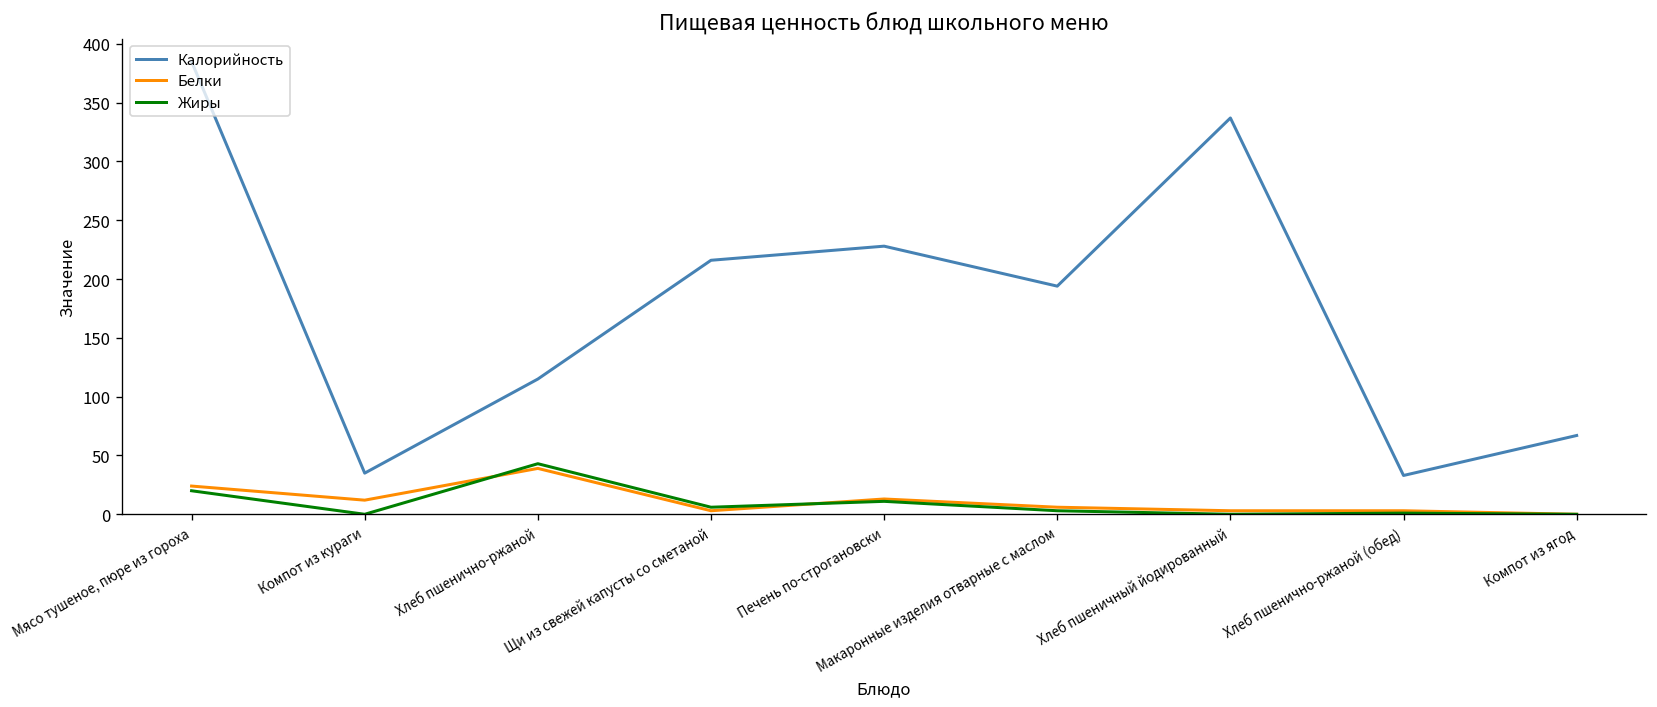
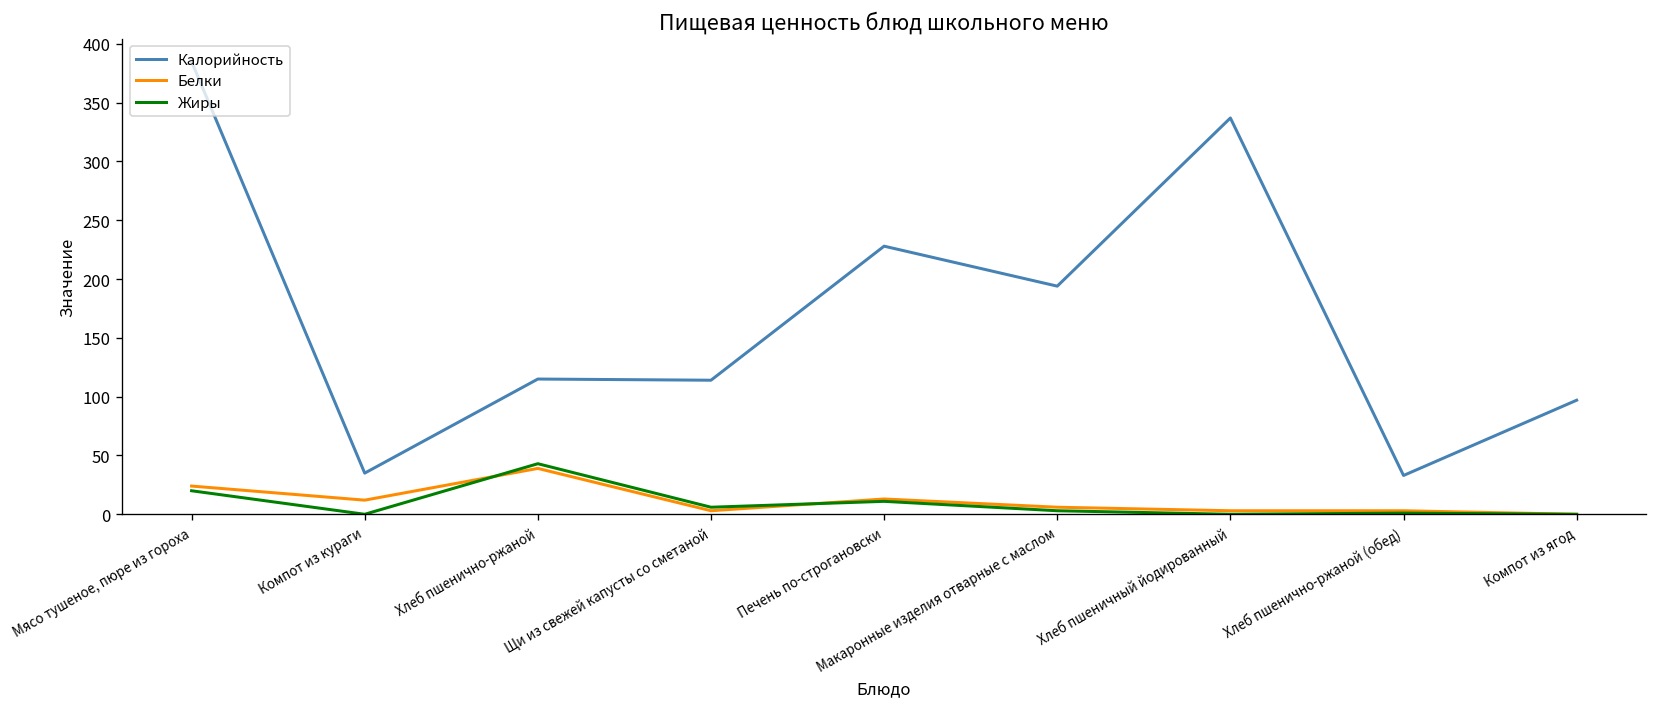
Калорийность, Щи из свежей капусты со сметаной: 220 -> 110
Калорийность, Компот из ягод: 70 -> 100
